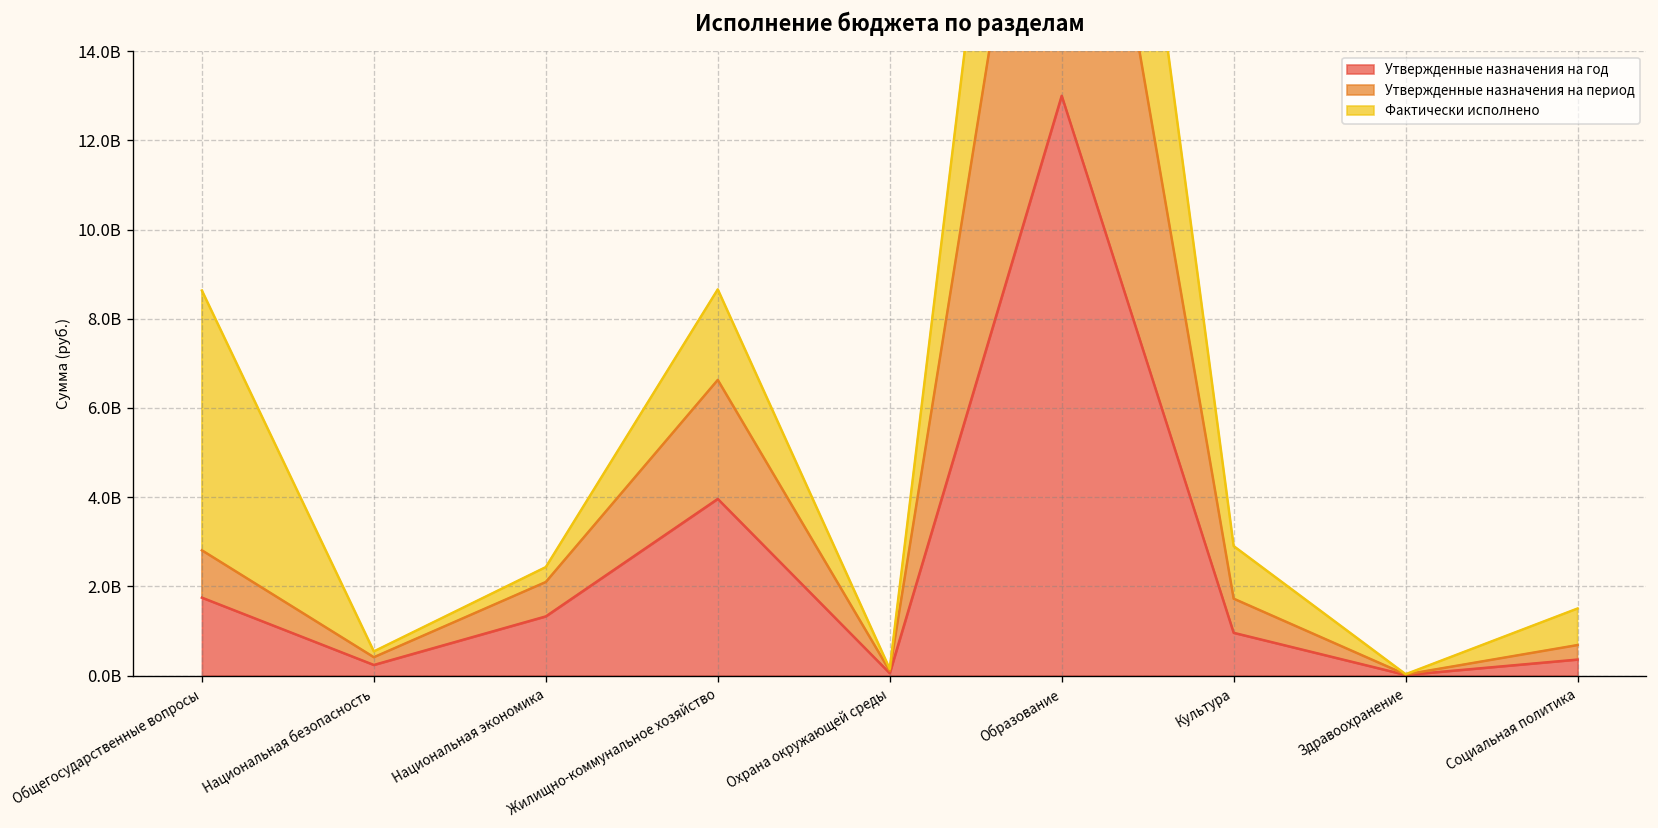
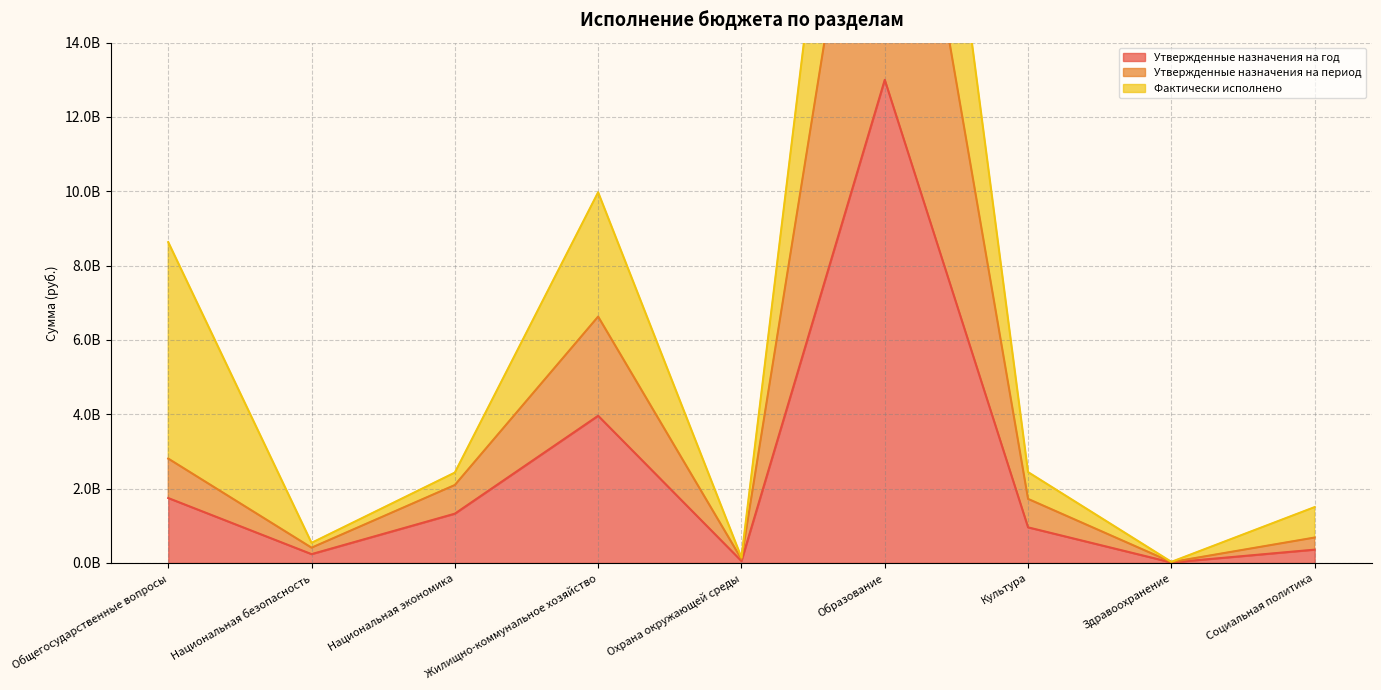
Фактически исполнено, Жилищно-коммунальное хозяйство: 2000000000 -> 3300000000
Фактически исполнено, Культура: 1200000000 -> 700000000
